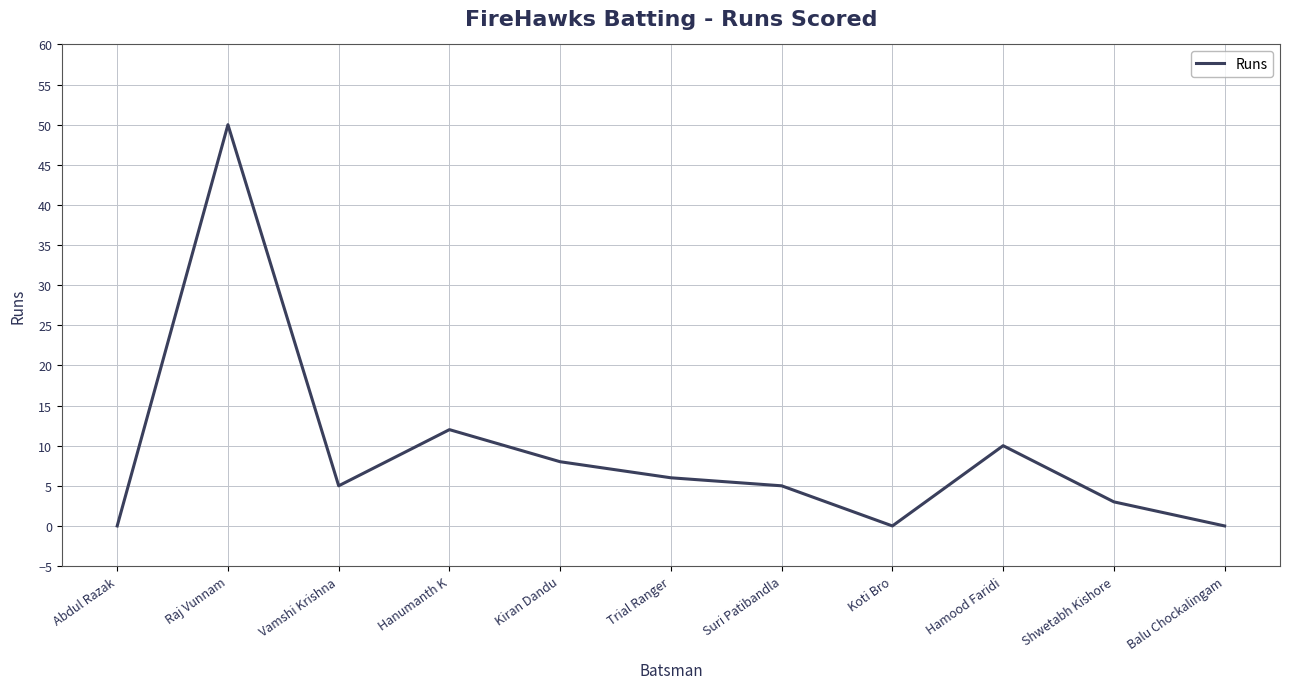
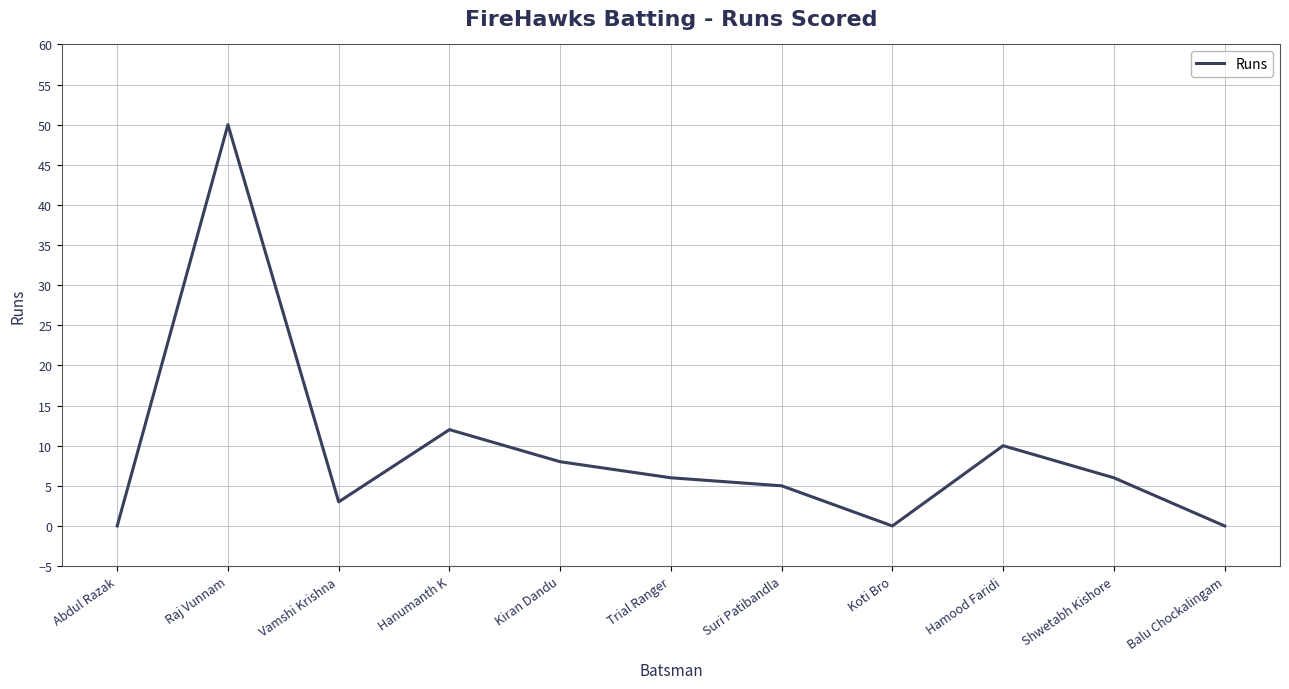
Vamshi Krishna: 5 -> 3
Shwetabh Kishore: 3 -> 6
